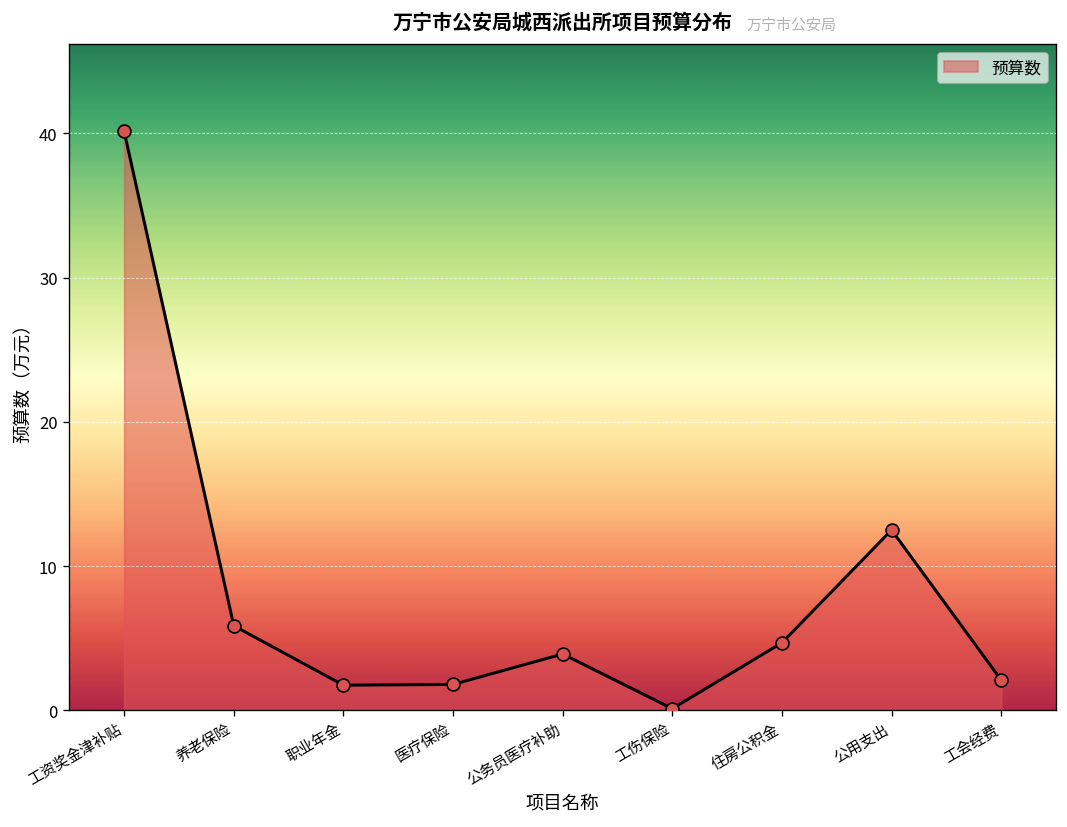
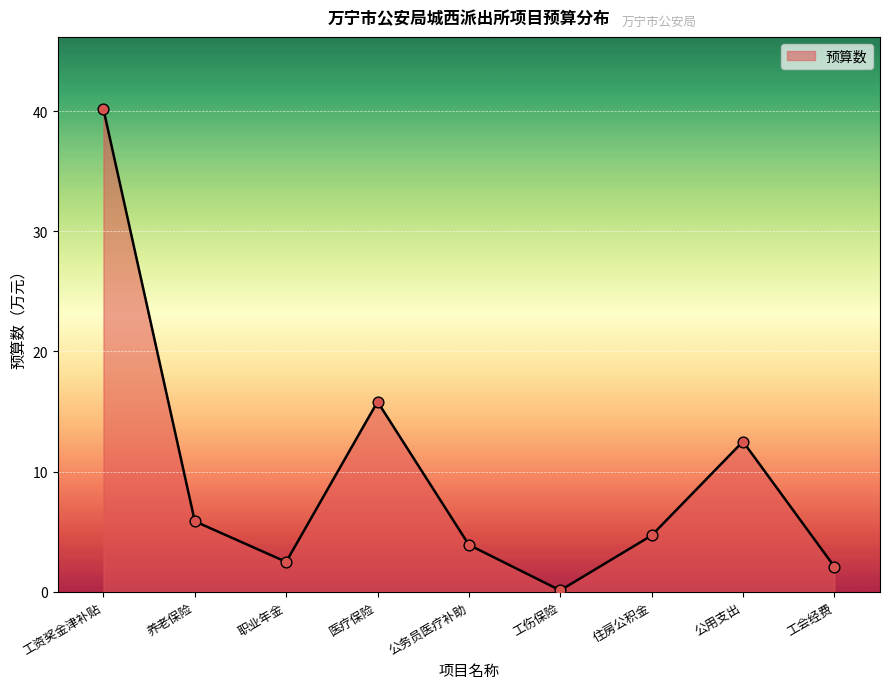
职业年金: 1.7 -> 2.5
医疗保险: 1.8 -> 15.8
